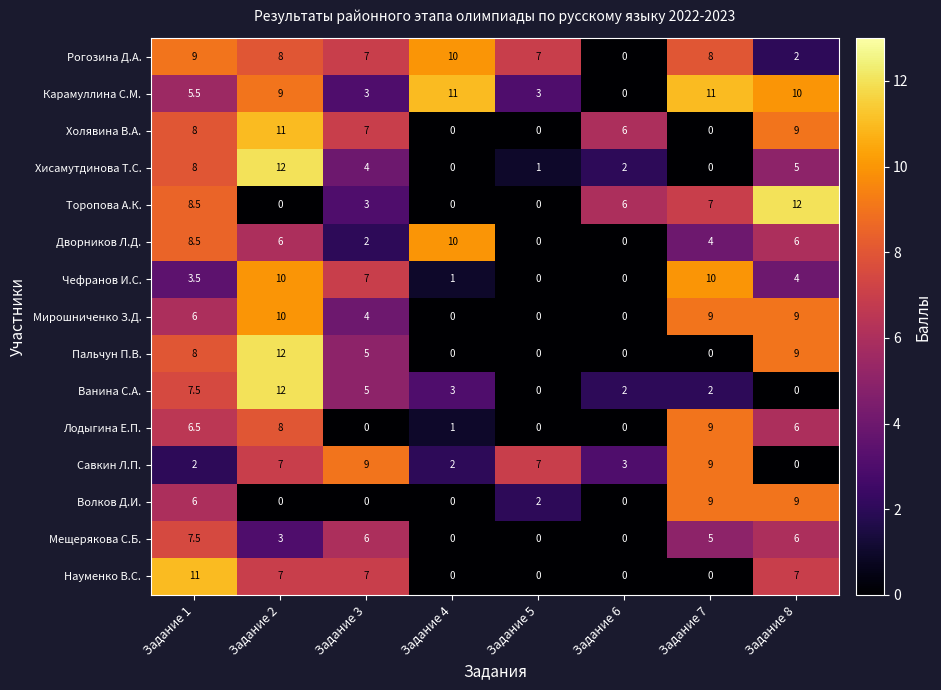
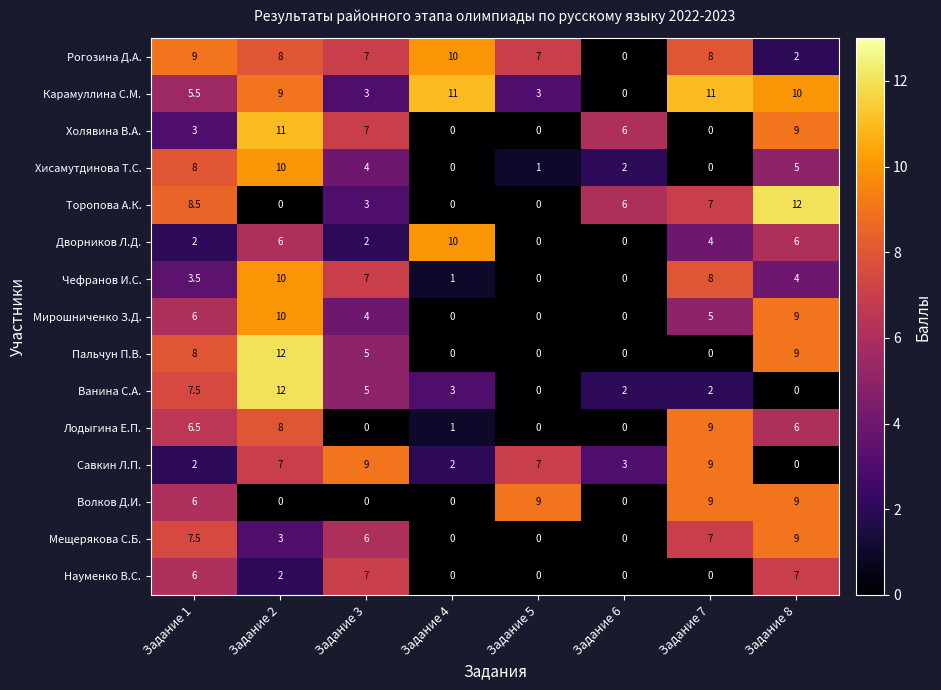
Холявина В.А., Задание 1: 8 -> 3
Хисамутдинова Т.С., Задание 2: 12 -> 10
Дворников Л.Д., Задание 1: 8.5 -> 2
Чефранов И.С., Задание 7: 10 -> 8
Мирошниченко З.Д., Задание 7: 9 -> 5
Волков Д.И., Задание 5: 2 -> 9
Мещерякова С.Б., Задание 7: 5 -> 7
Мещерякова С.Б., Задание 8: 6 -> 9
Науменко В.С., Задание 1: 11 -> 6
Науменко В.С., Задание 2: 7 -> 2
